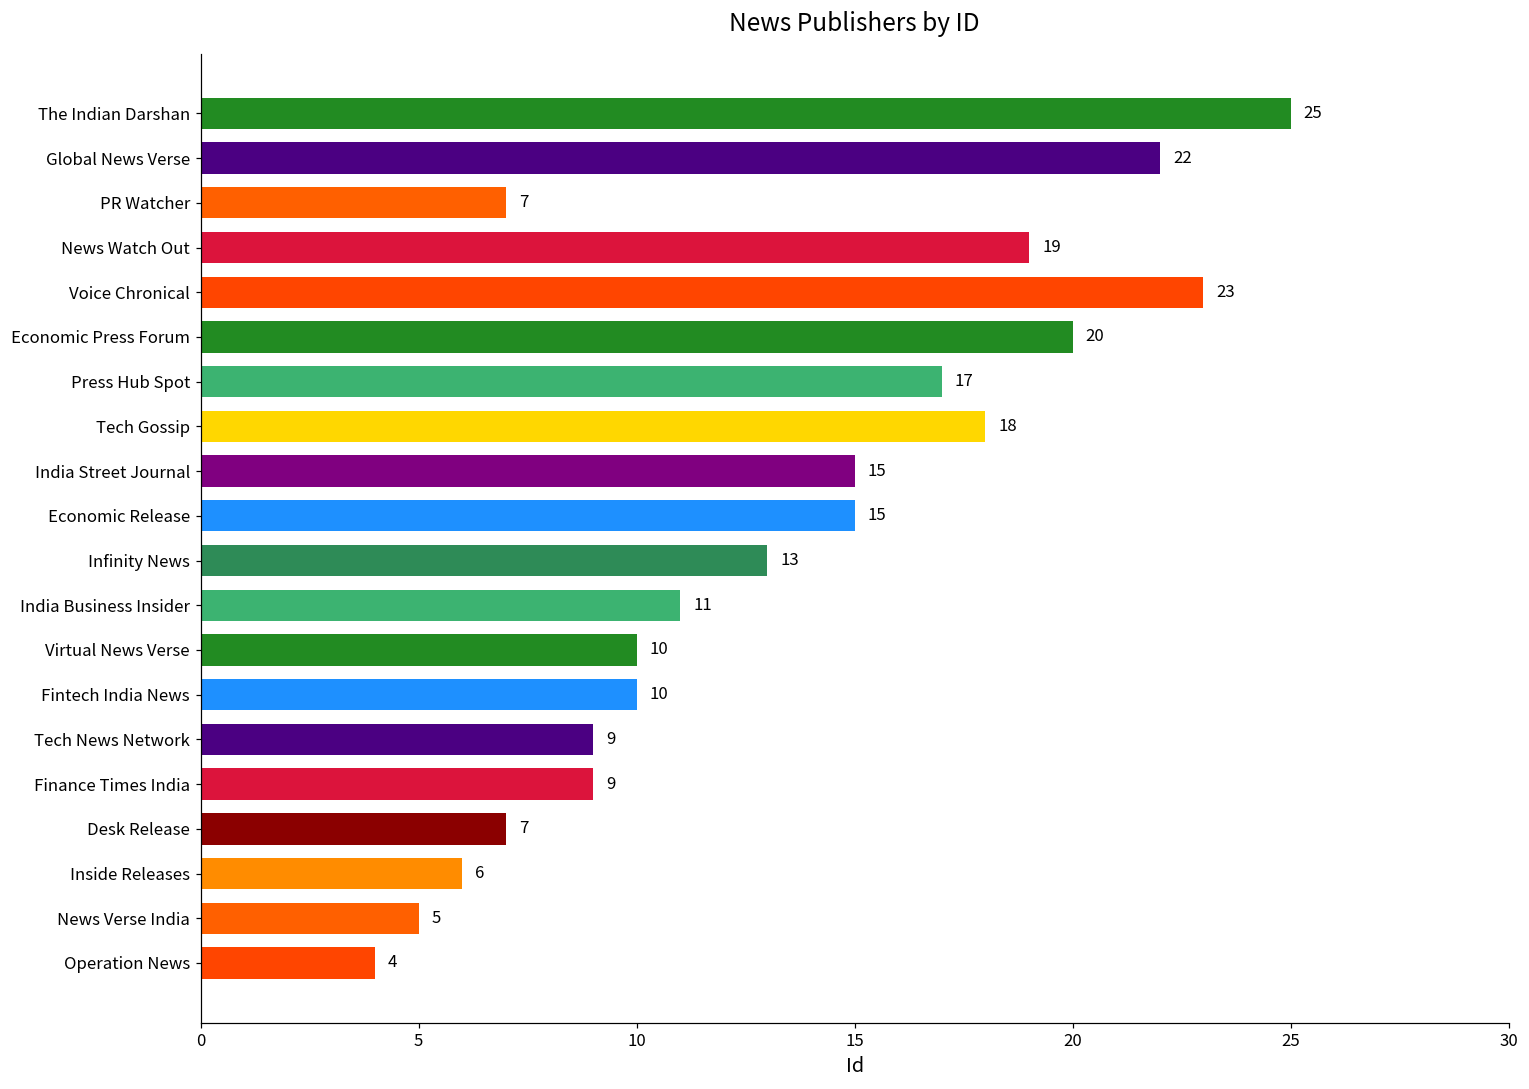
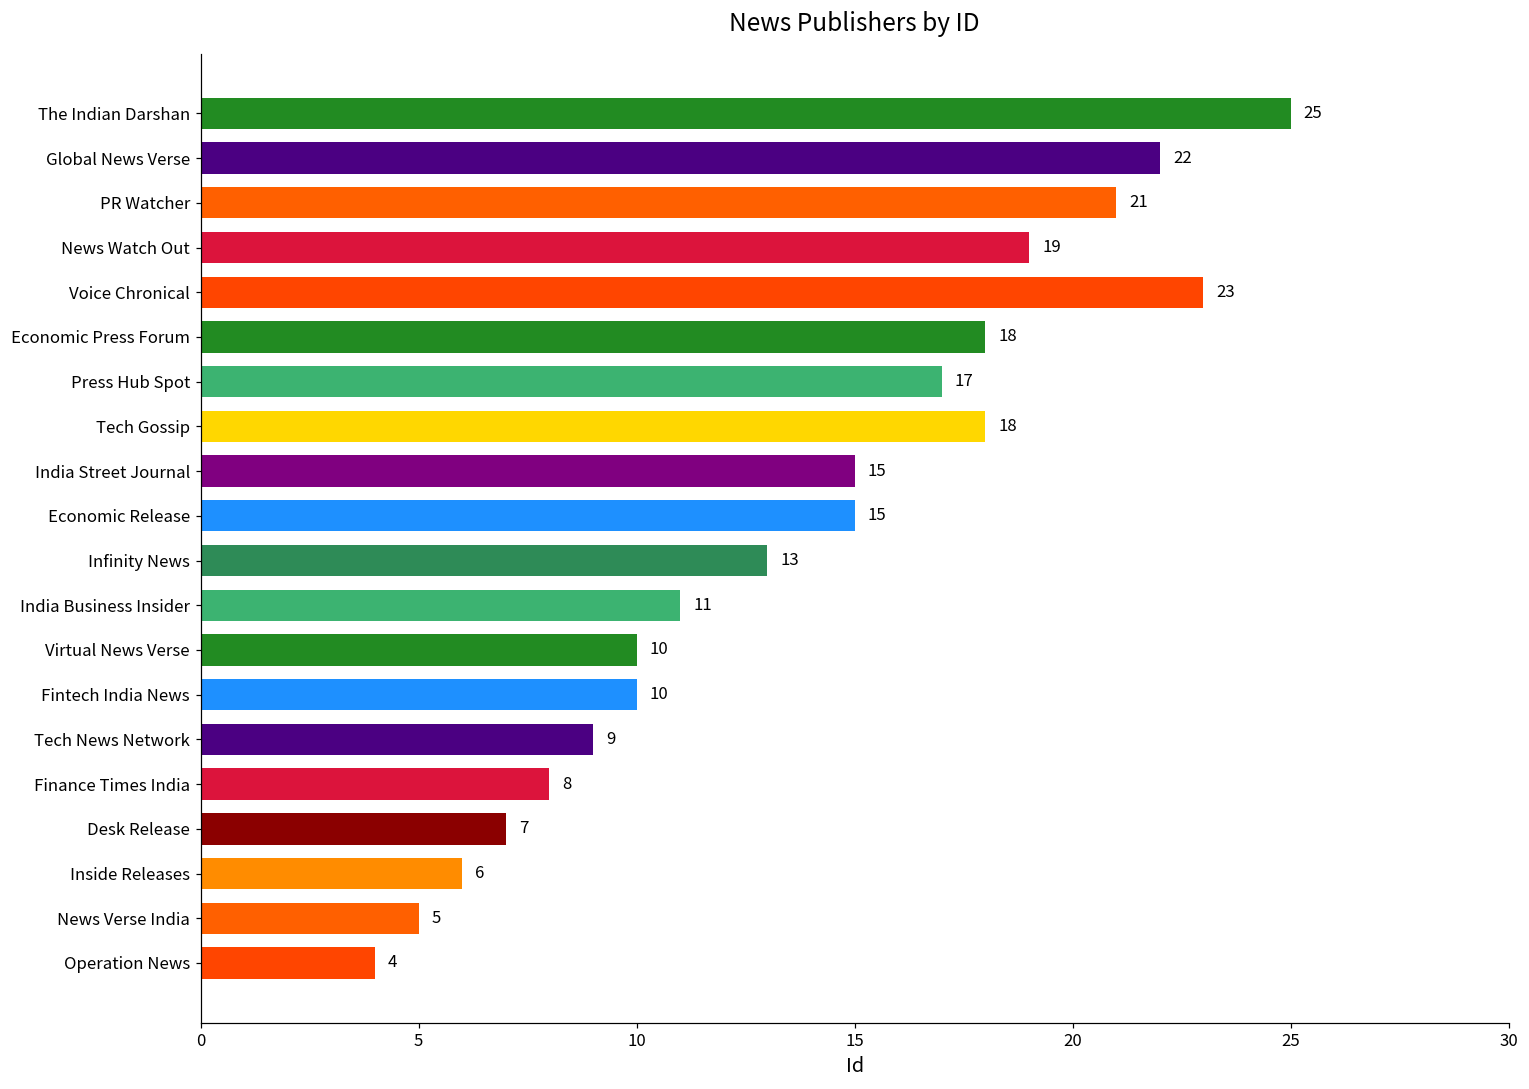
PR Watcher: 7 -> 21
Economic Press Forum: 20 -> 18
Finance Times India: 9 -> 8
